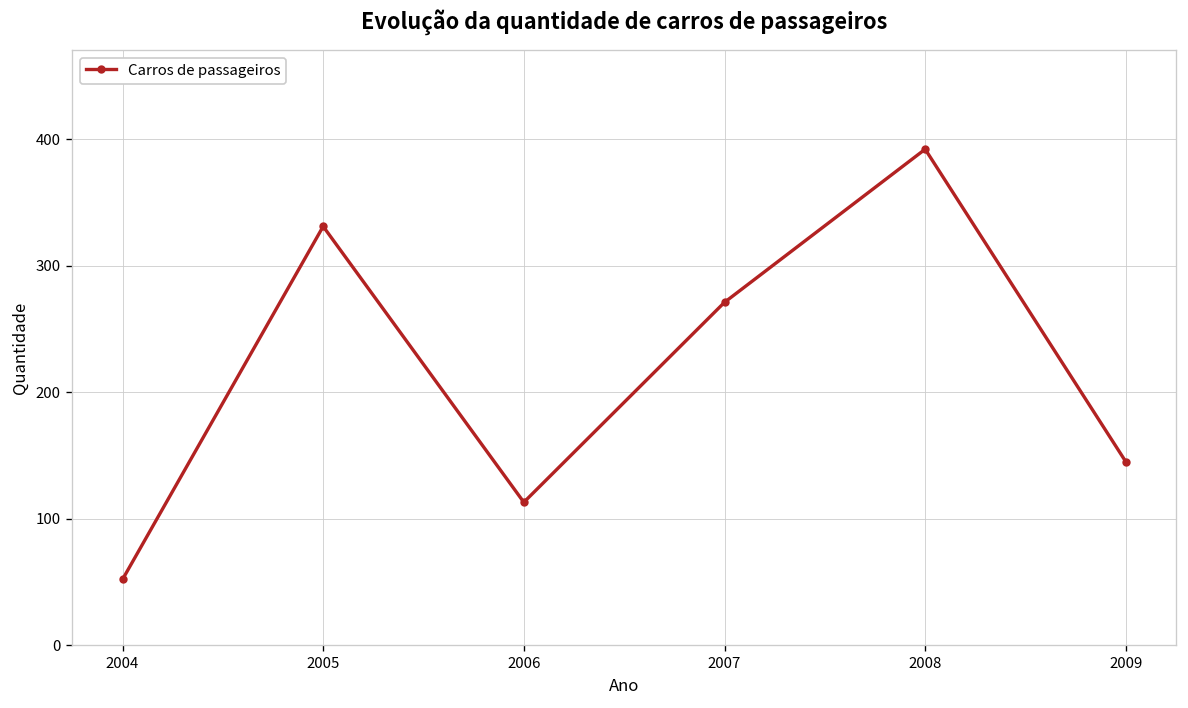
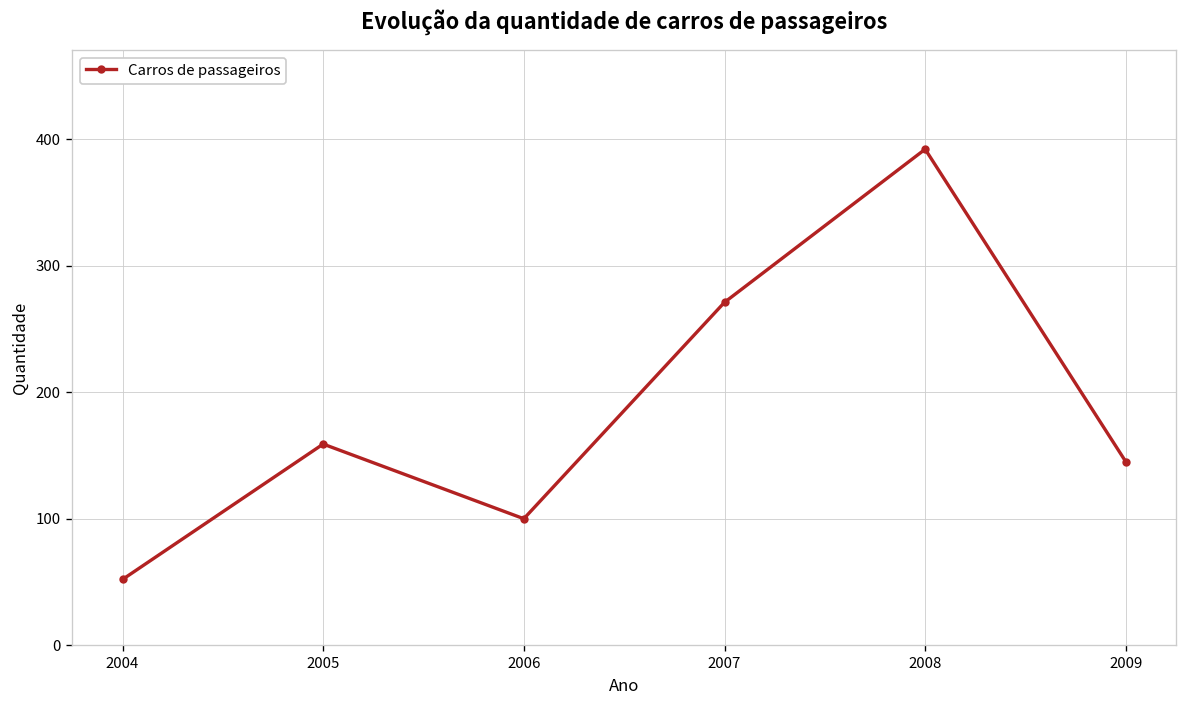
2005: 331 -> 159
2006: 113 -> 100
